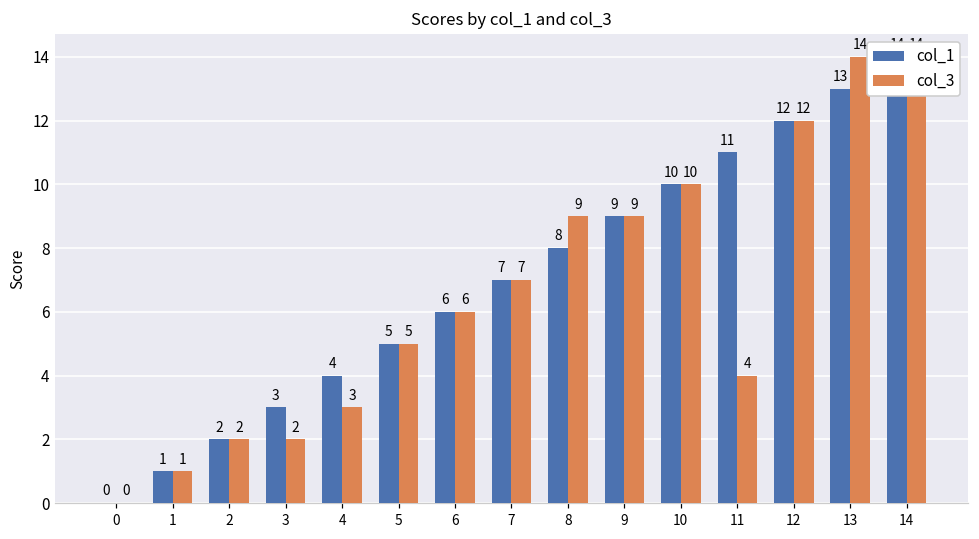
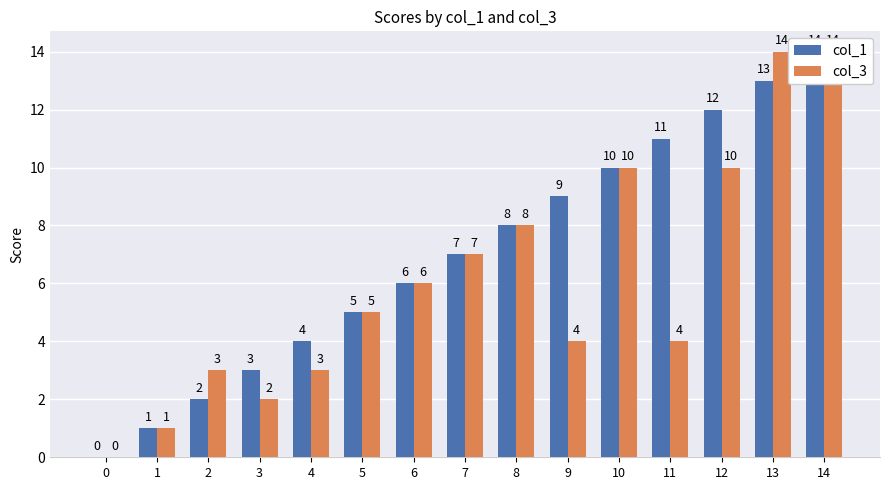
col_3, 2: 2 -> 3
col_3, 8: 9 -> 8
col_3, 9: 9 -> 4
col_3, 12: 12 -> 10
